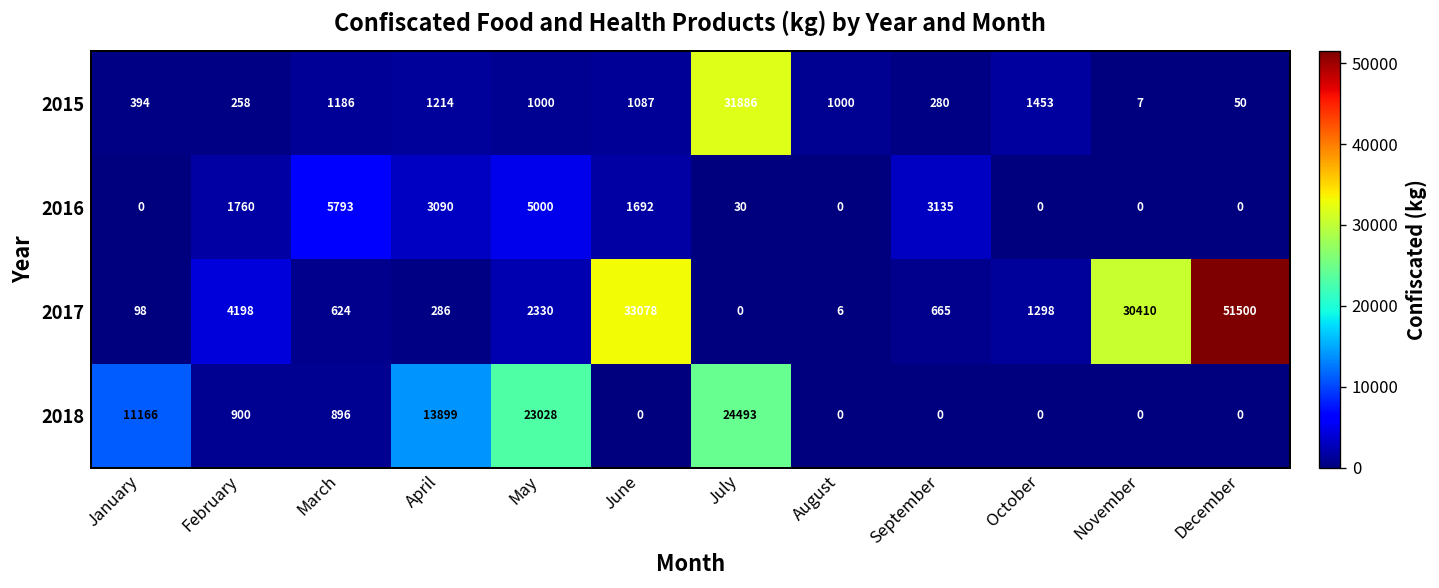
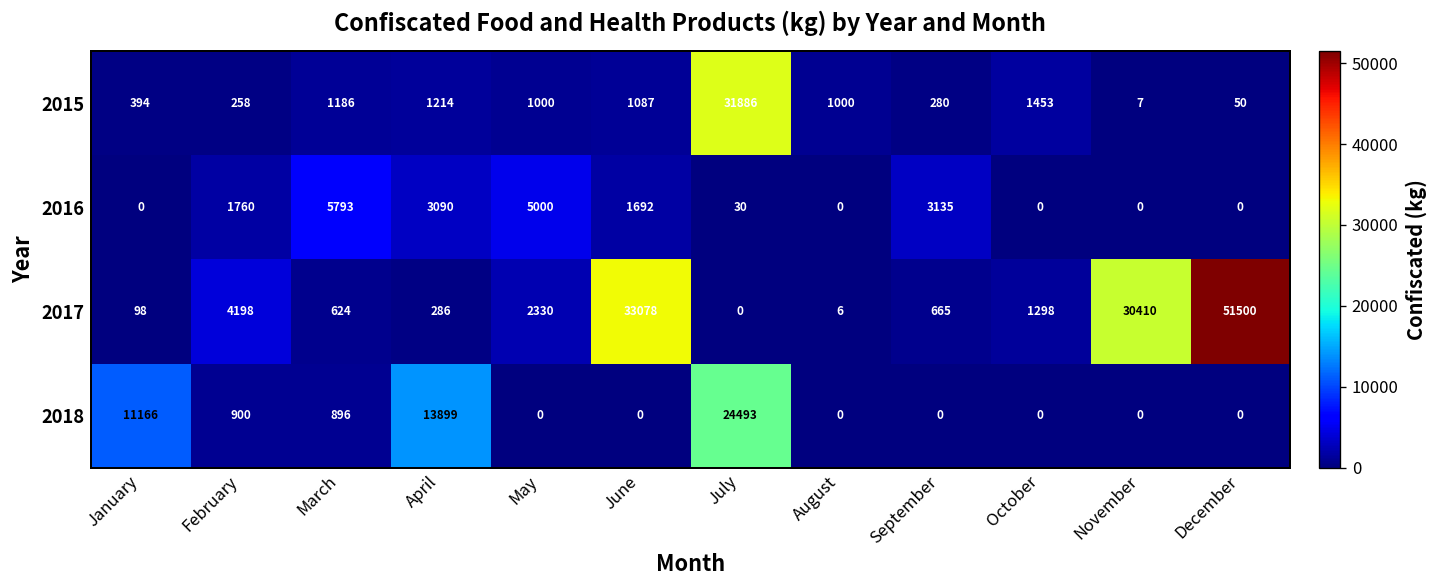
2018, May: 23028 -> 0
